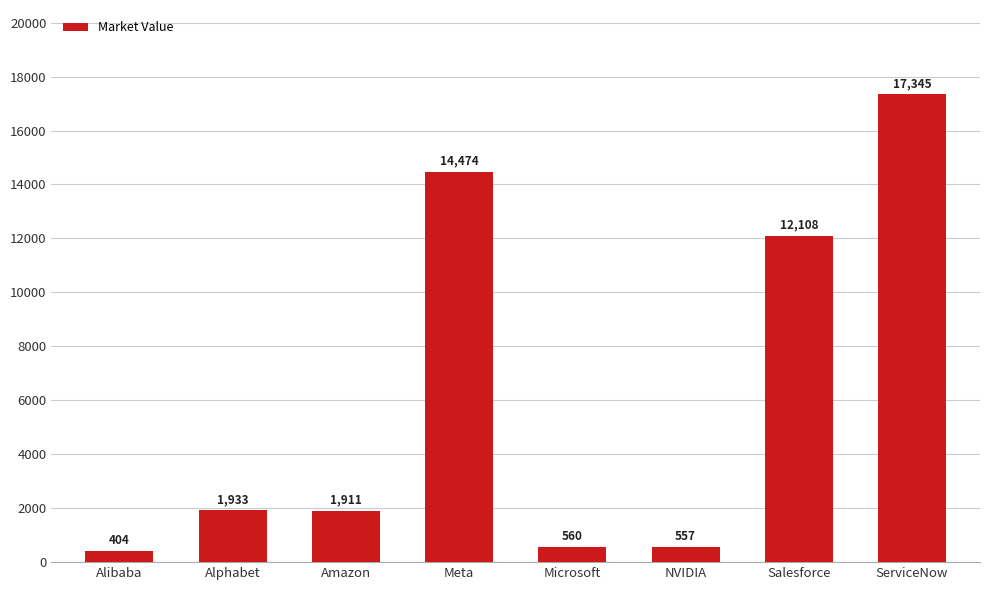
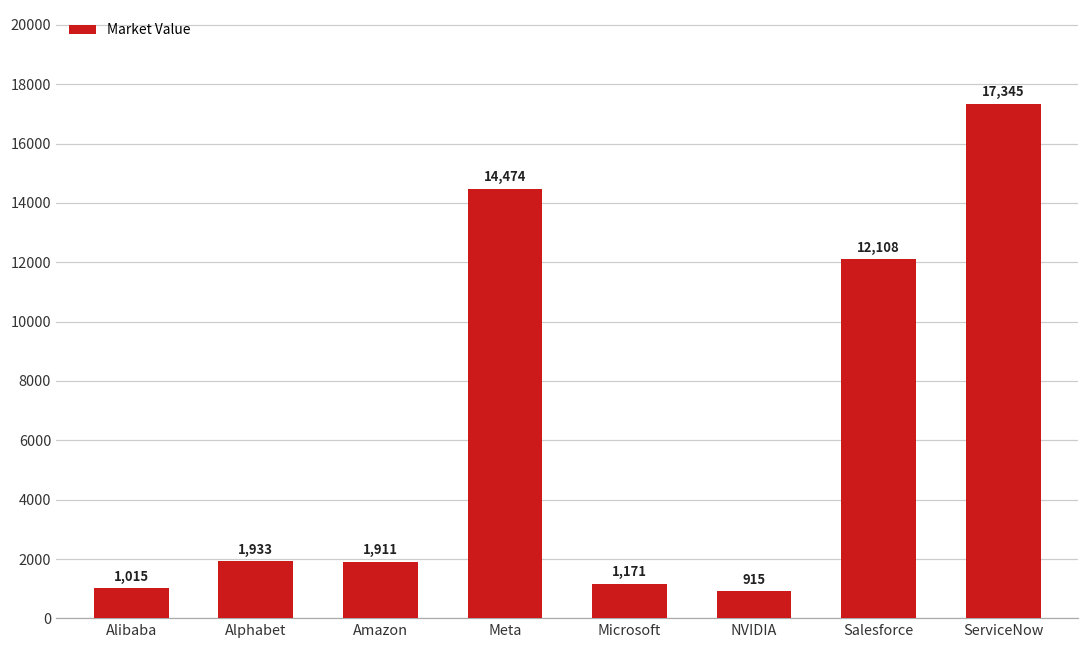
Alibaba: 404 -> 1,015
Microsoft: 560 -> 1,171
NVIDIA: 557 -> 915
